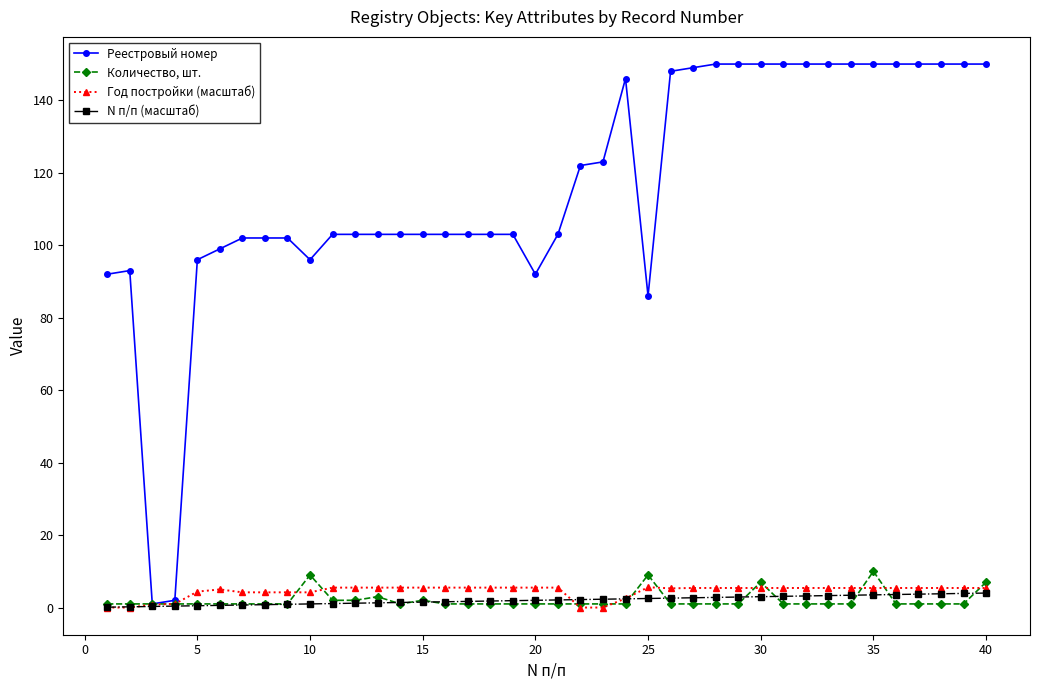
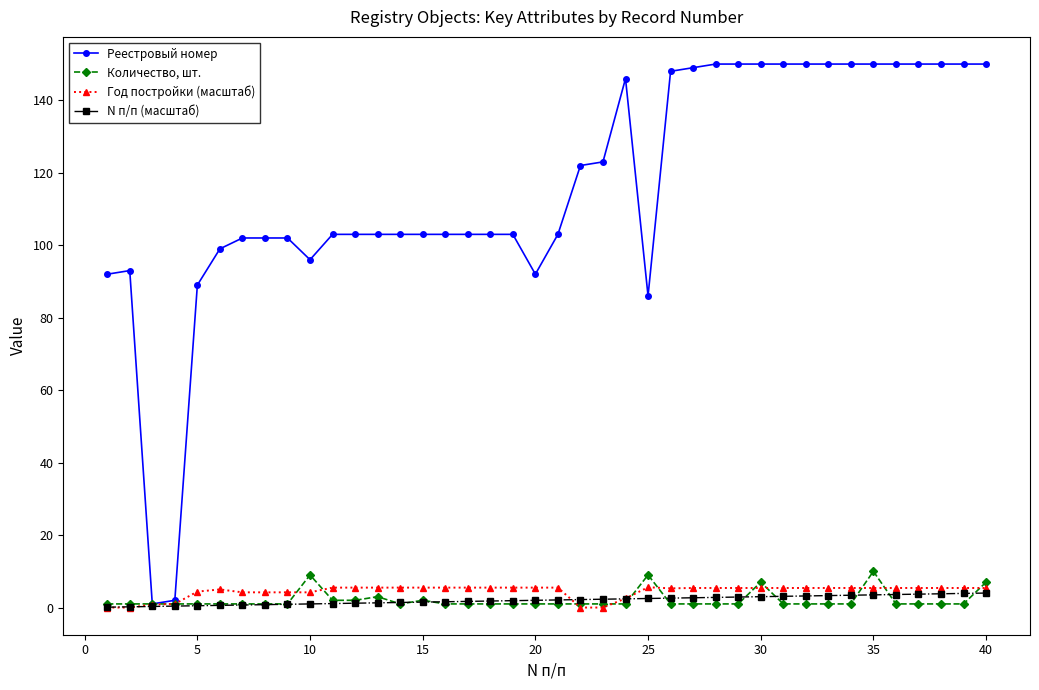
Реестровый номер, 5: 96 -> 89
